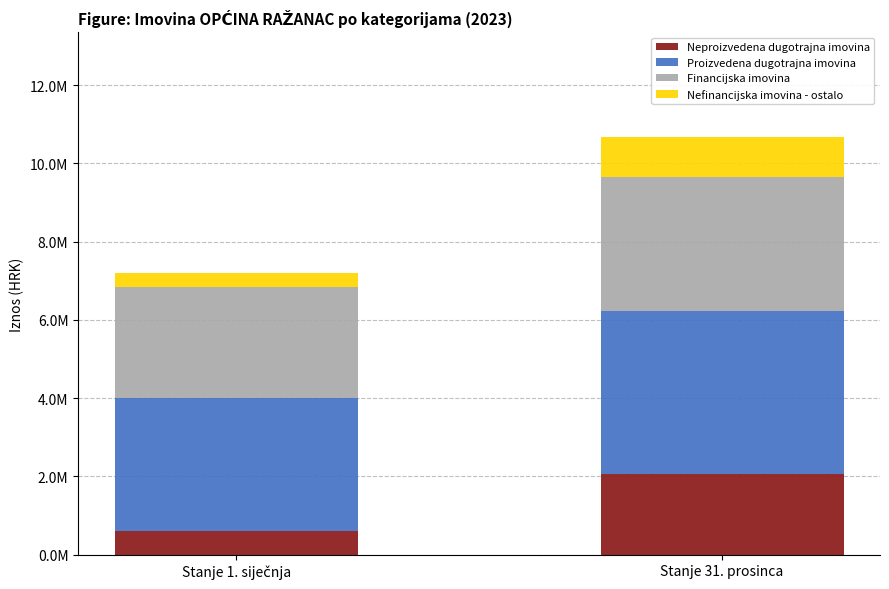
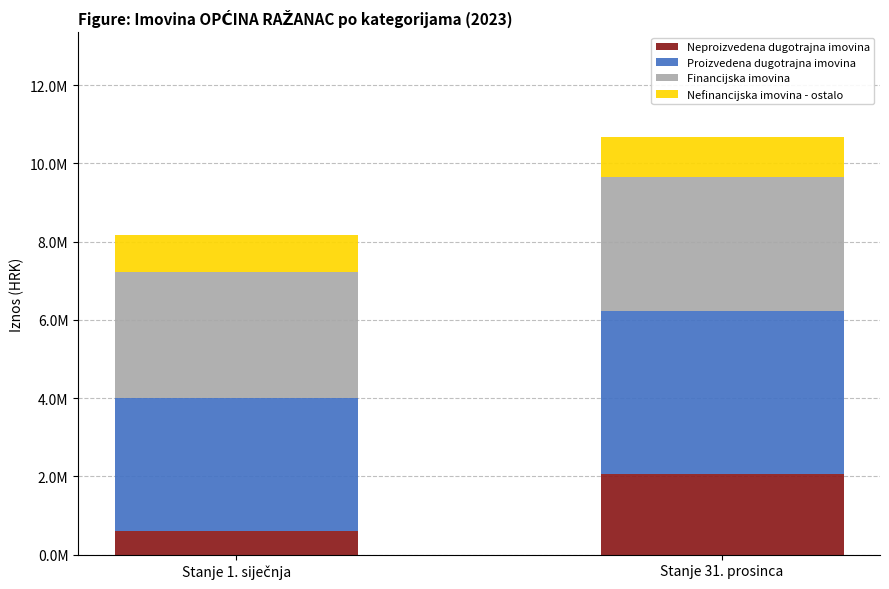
Financijska imovina, Stanje 1. siječnja: 2800000 -> 3200000
Nefinancijska imovina - ostalo, Stanje 1. siječnja: 400000 -> 1000000
